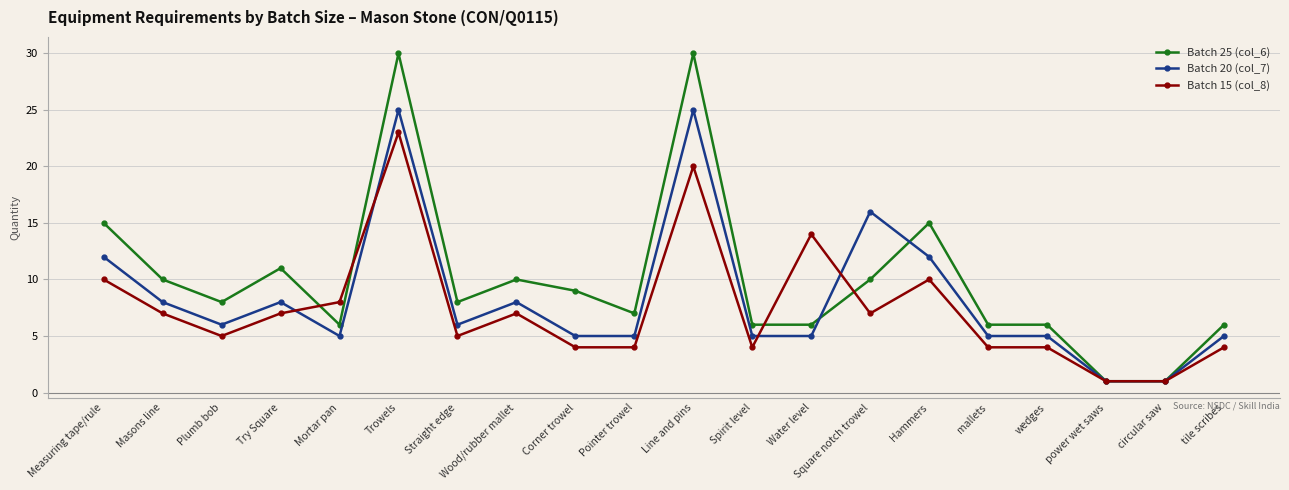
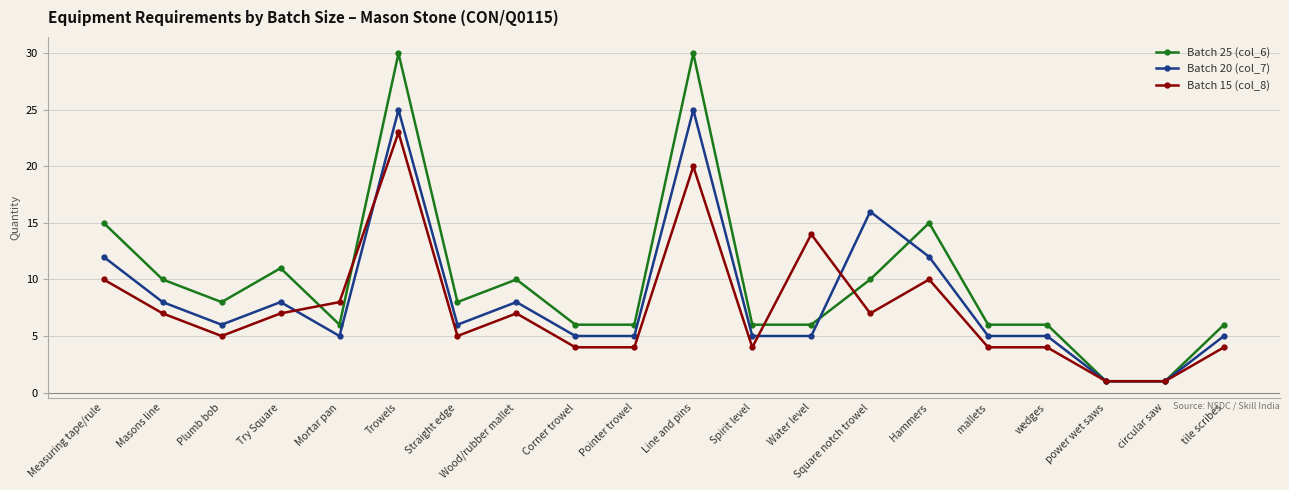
Batch 25 (col_6), Corner trowel: 9 -> 6
Batch 25 (col_6), Pointer trowel: 7 -> 6
